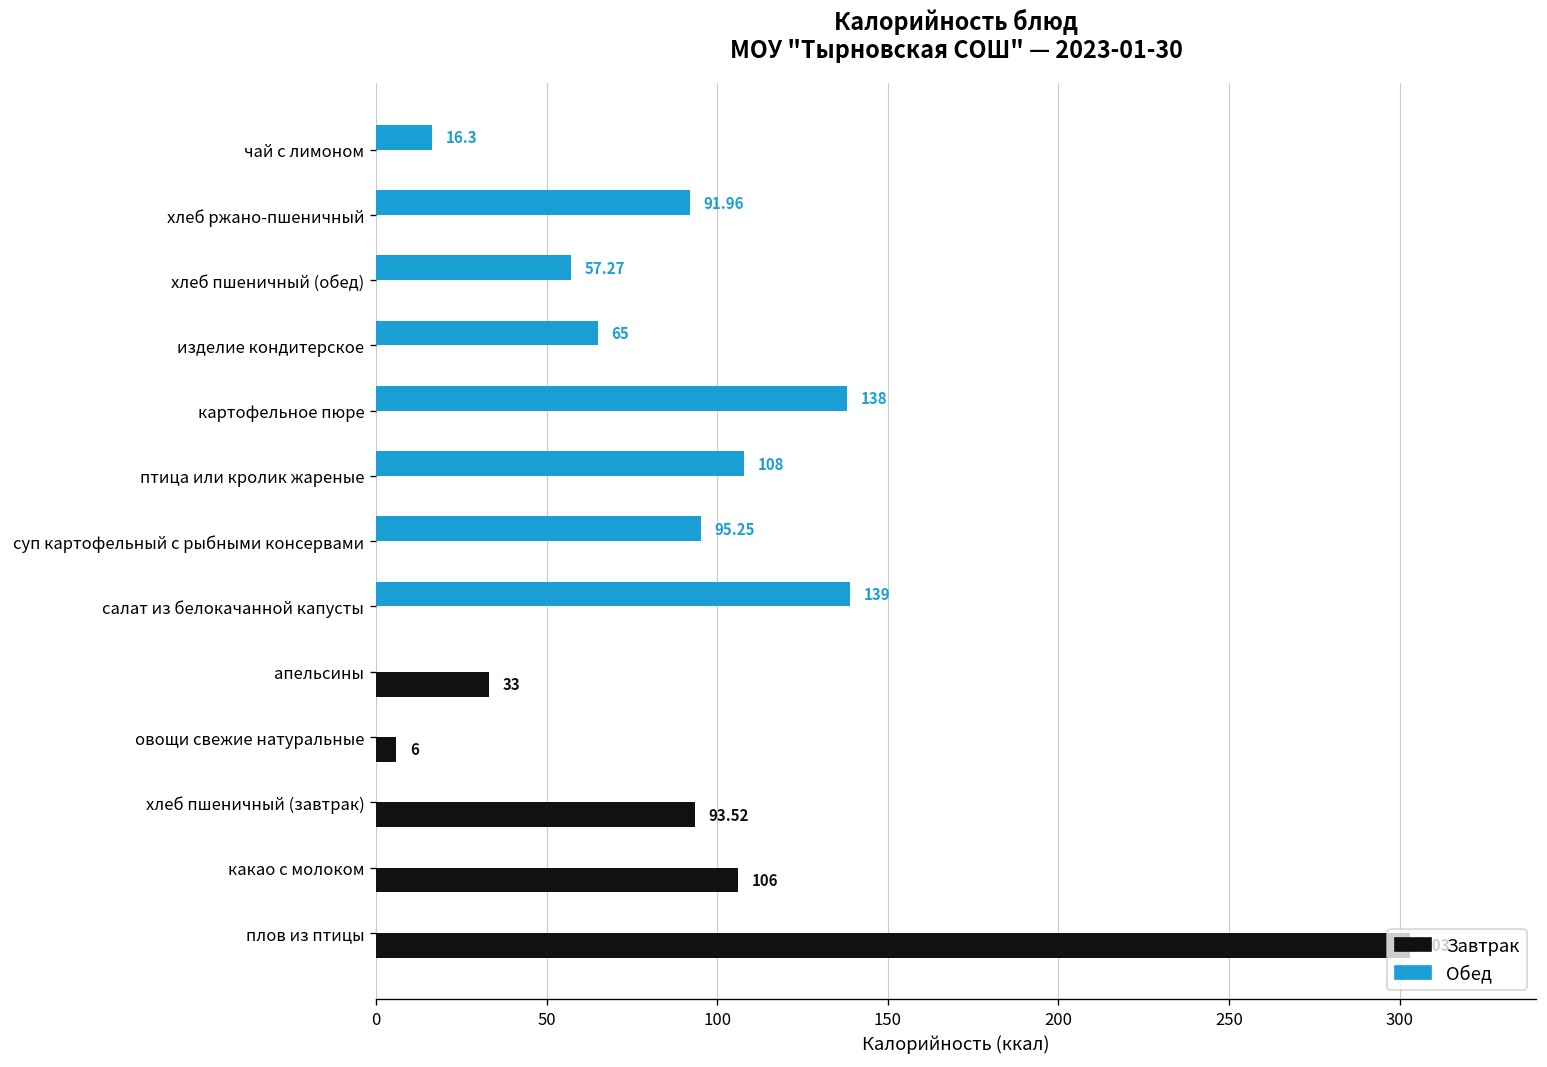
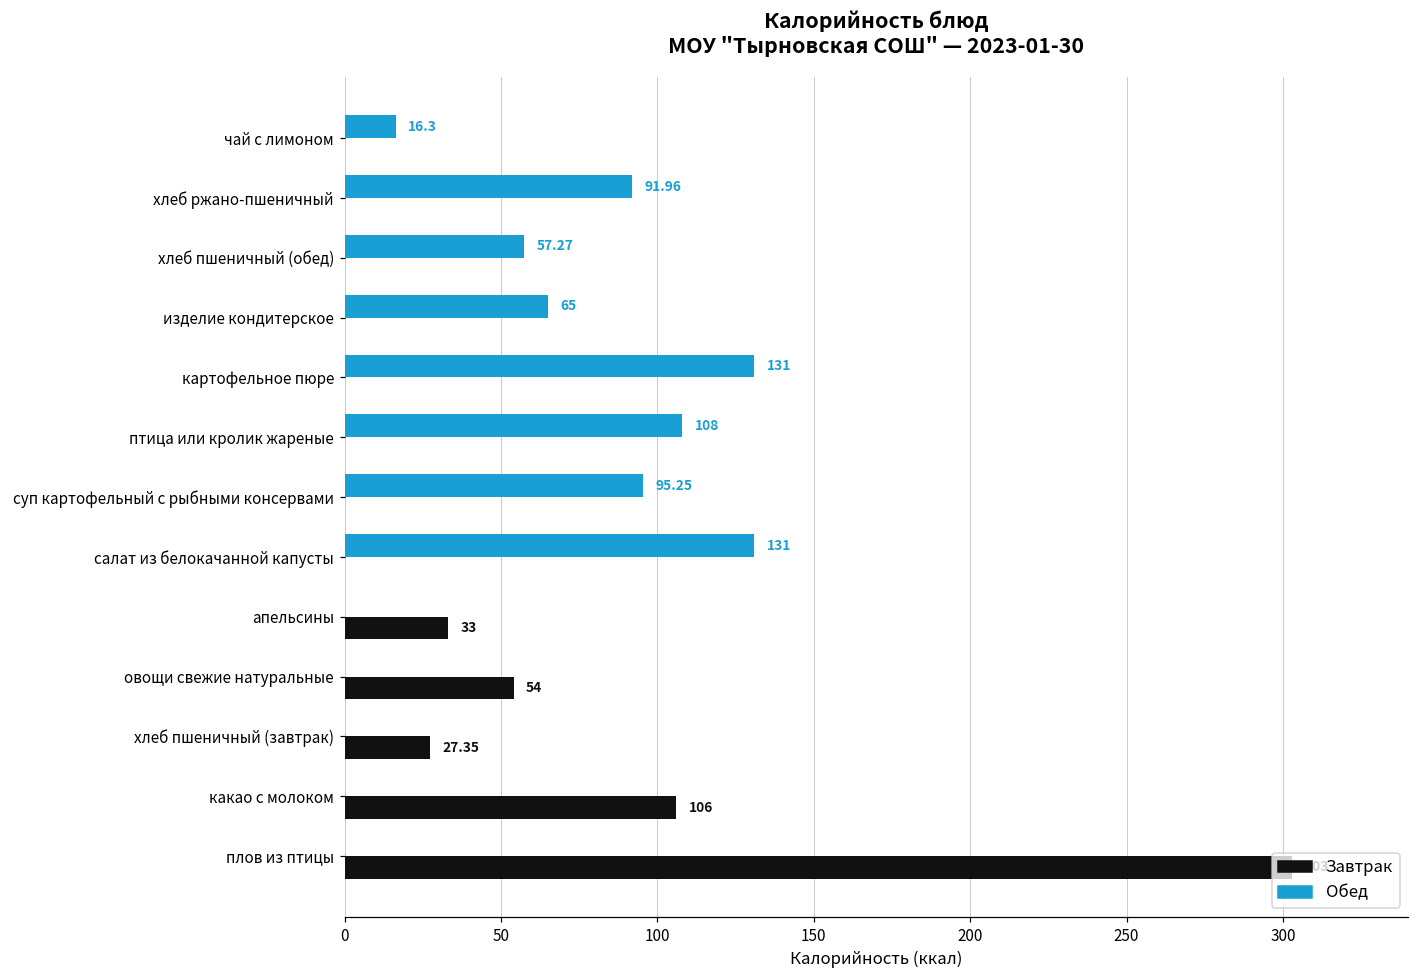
Обед, картофельное пюре: 138 -> 131
Обед, салат из белокачанной капусты: 139 -> 131
Завтрак, овощи свежие натуральные: 6 -> 54
Завтрак, хлеб пшеничный (завтрак): 93.52 -> 27.35
